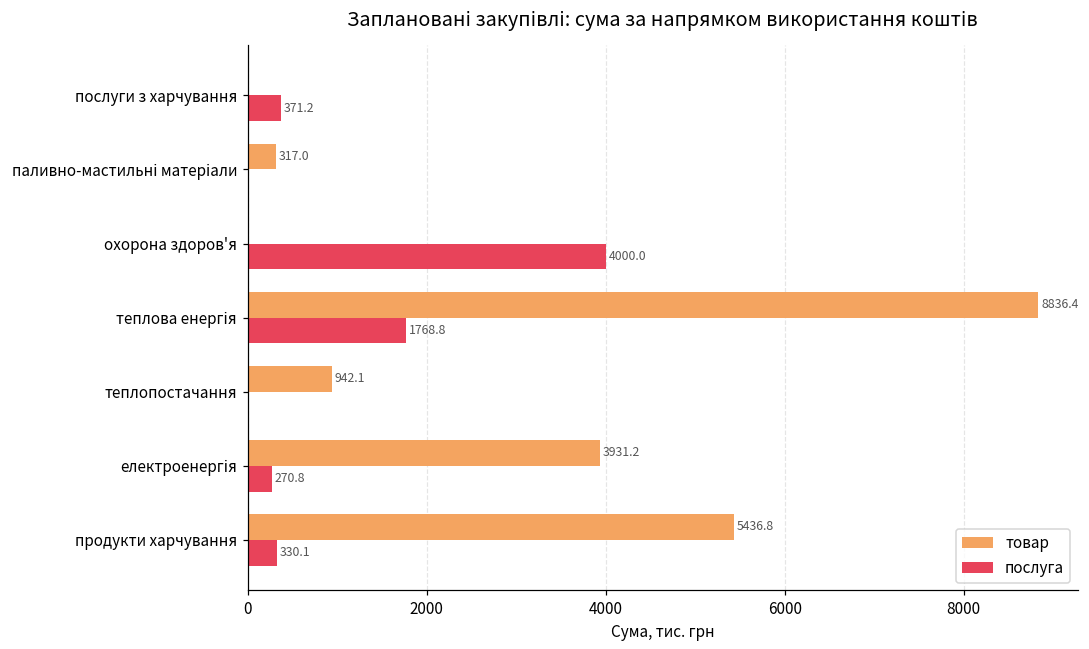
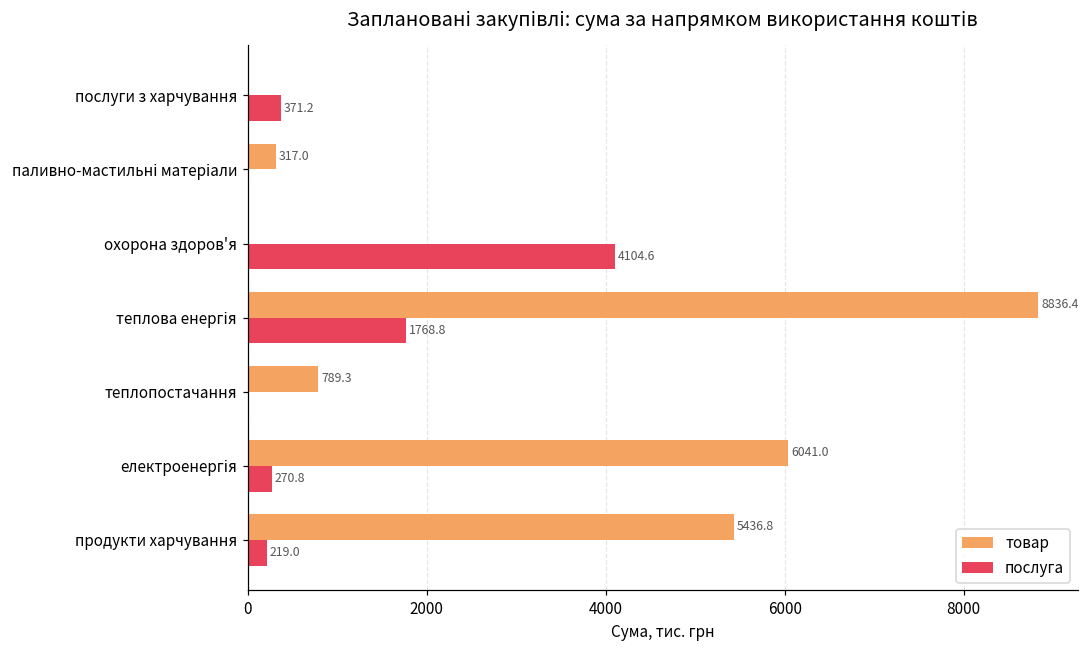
послуга, охорона здоров'я: 4000.0 -> 4104.6
товар, теплопостачання: 942.1 -> 789.3
товар, електроенергія: 3931.2 -> 6041.0
послуга, продукти харчування: 330.1 -> 219.0
